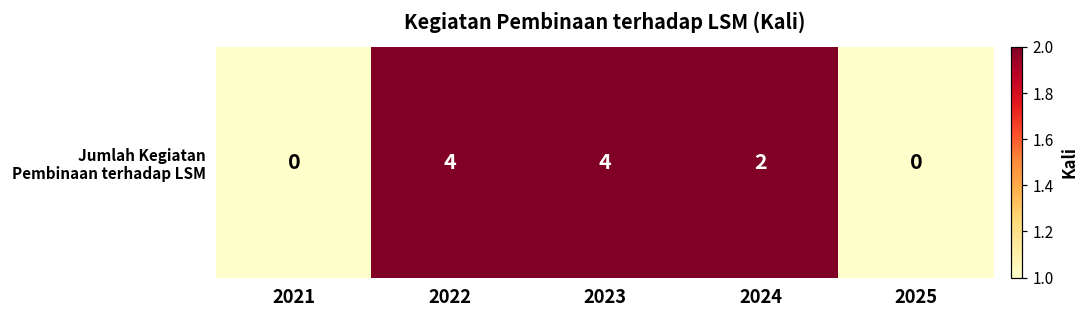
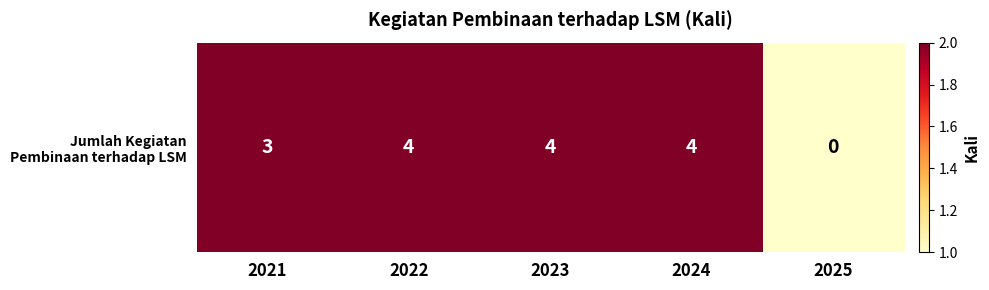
Jumlah Kegiatan Pembinaan terhadap LSM, 2021: 0 -> 3
Jumlah Kegiatan Pembinaan terhadap LSM, 2024: 2 -> 4
